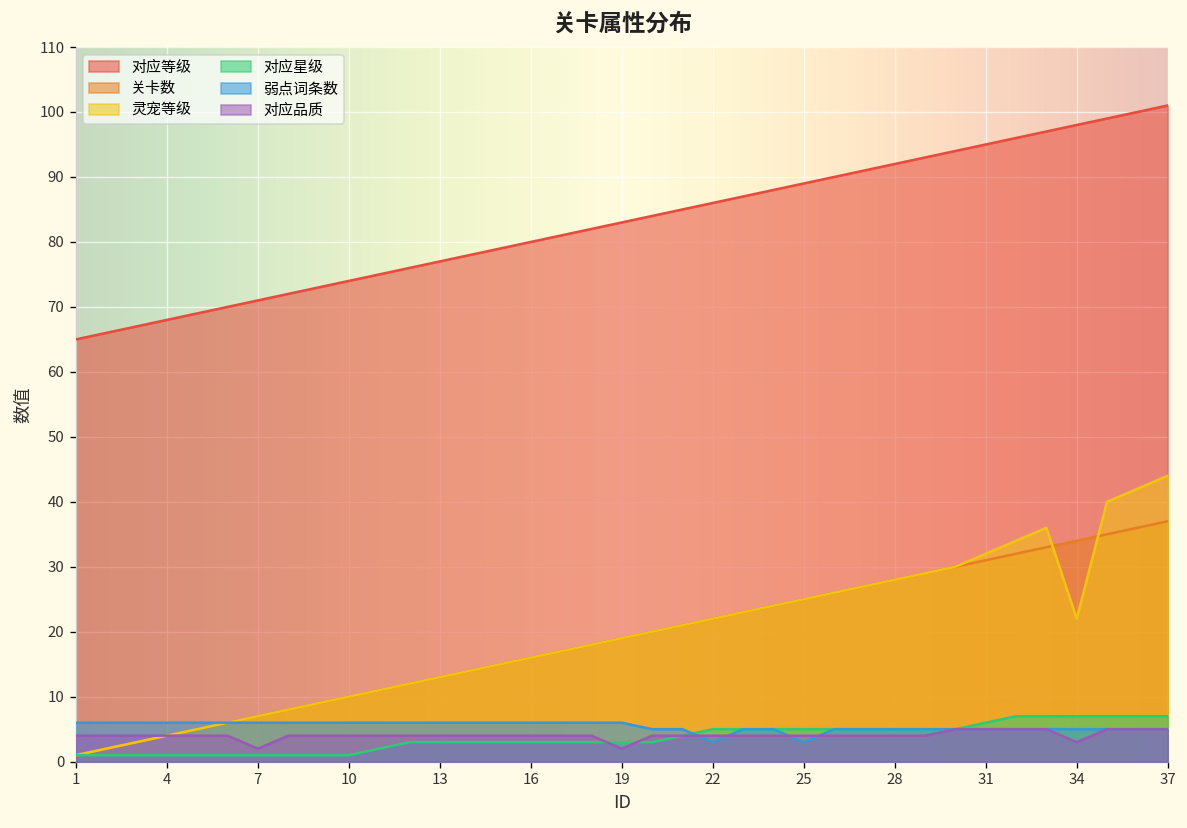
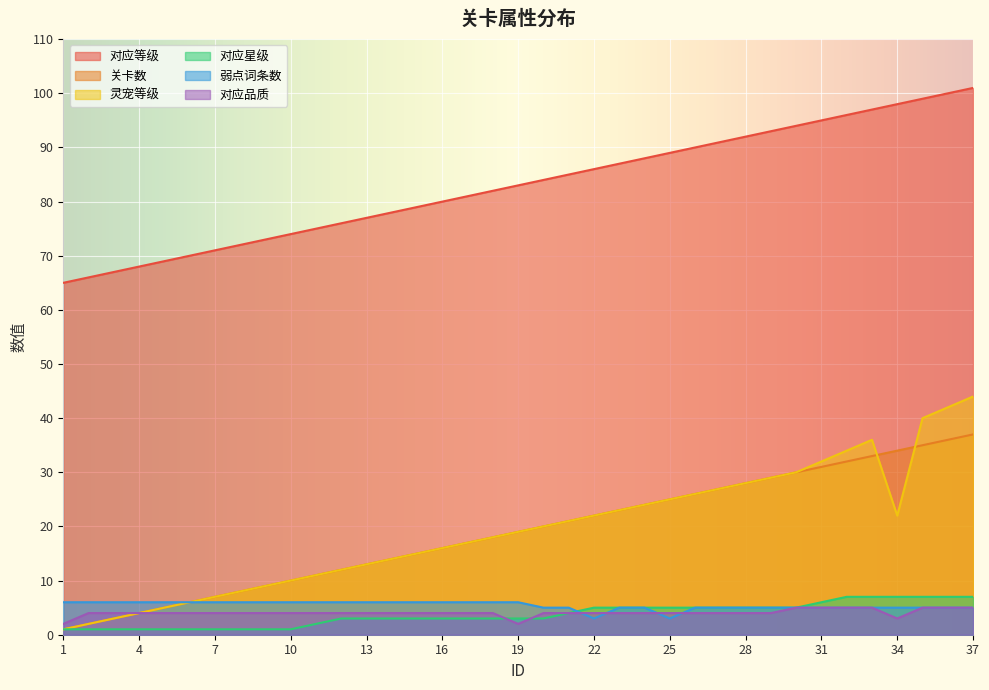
对应品质, 1: 4 -> 2
对应品质, 7: 2 -> 4
